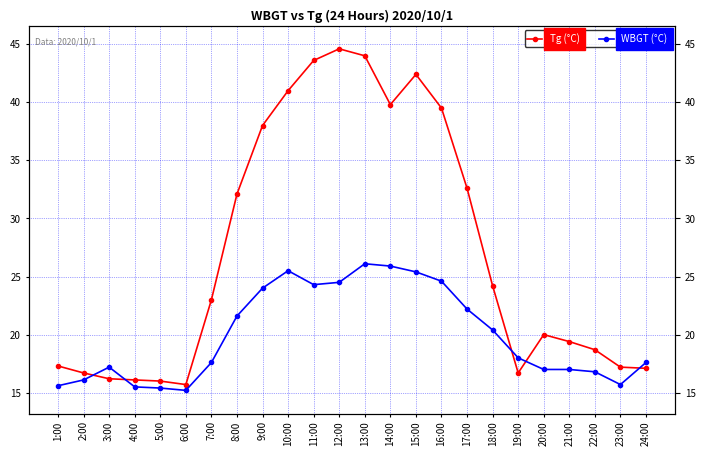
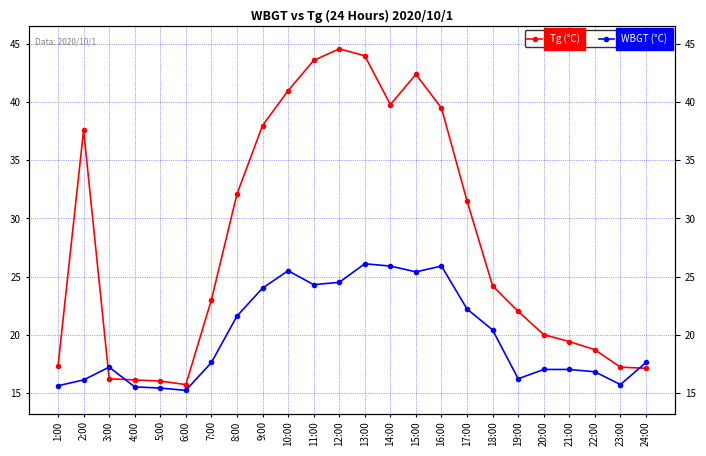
Tg (°C), 2:00: 16.7 -> 37.6
WBGT (°C), 16:00: 24.6 -> 25.9
Tg (°C), 17:00: 32.6 -> 31.5
Tg (°C), 19:00: 16.7 -> 22.0
WBGT (°C), 19:00: 18.0 -> 16.2
